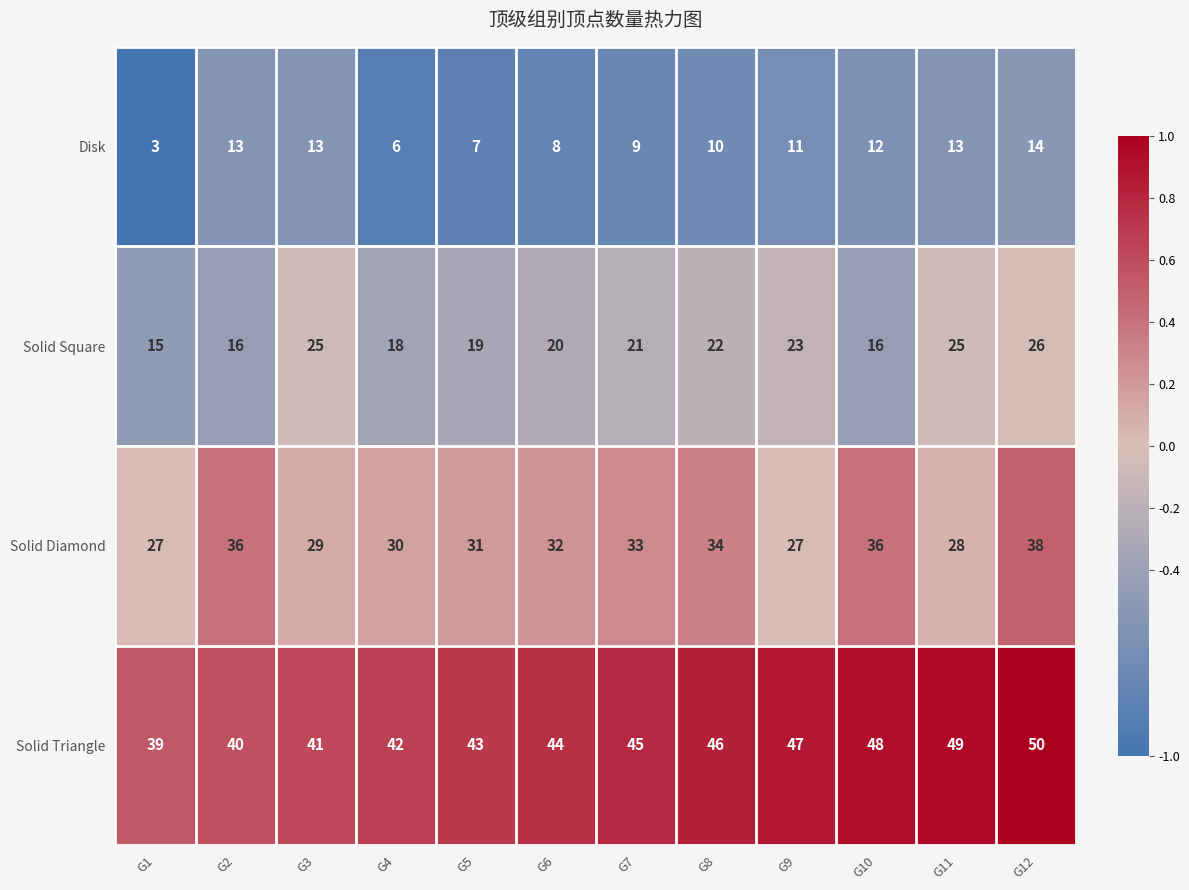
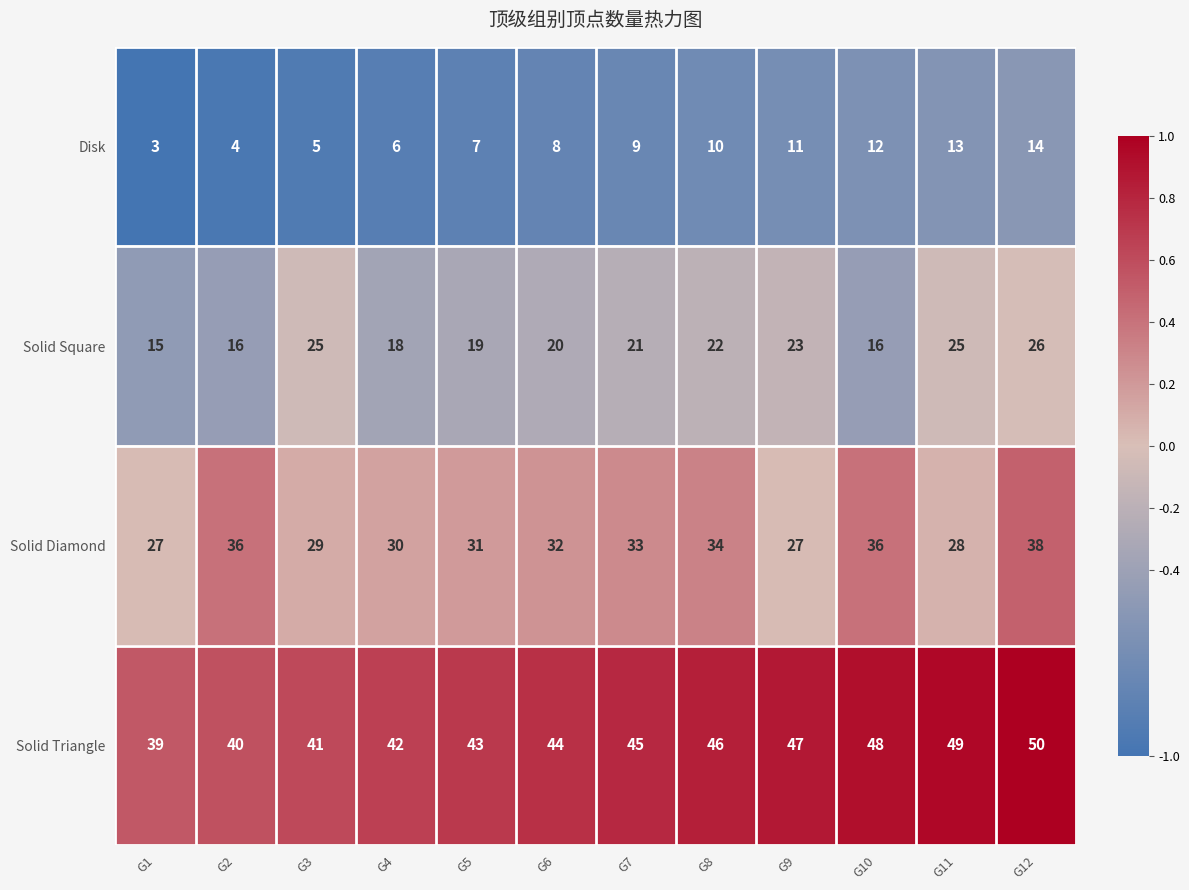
Disk, G2: 13 -> 4
Disk, G3: 13 -> 5
